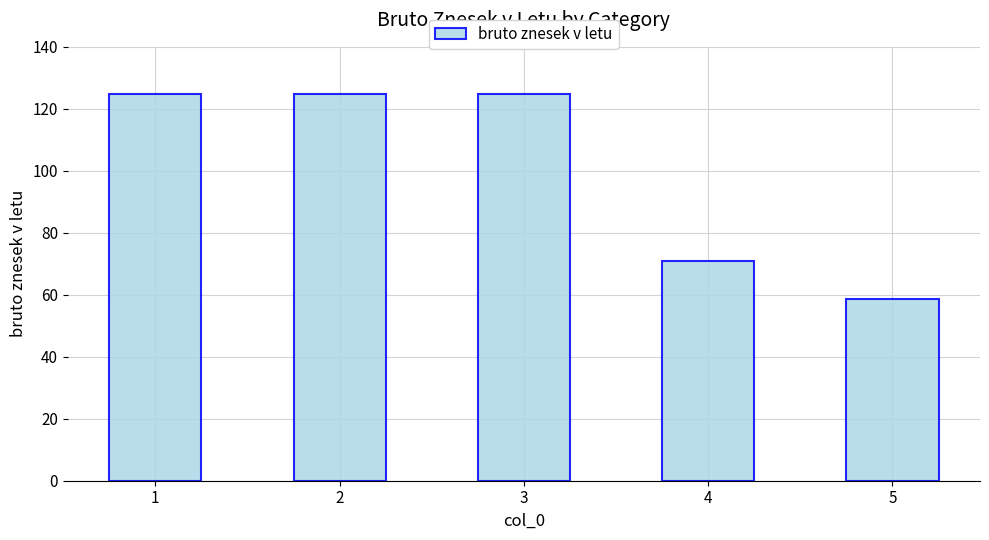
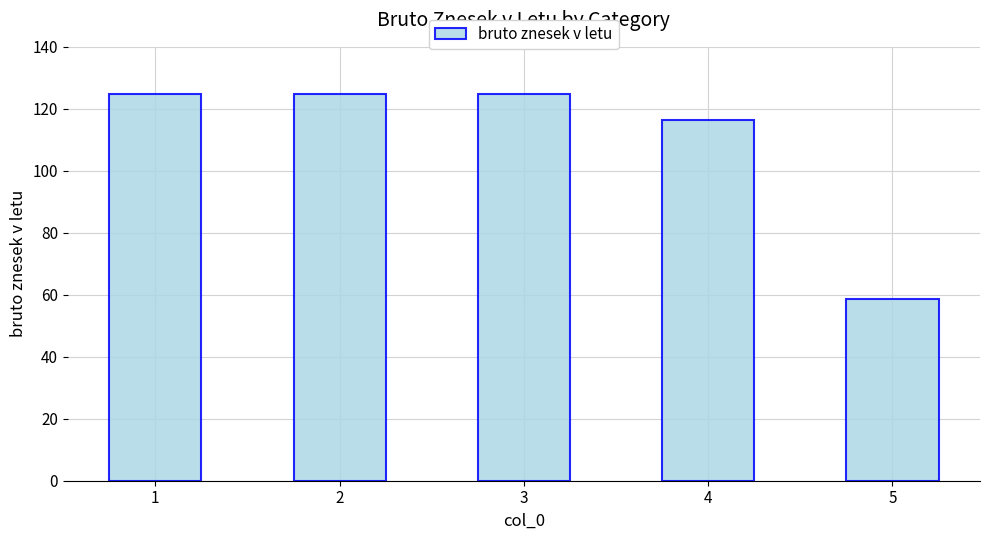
4: 71 -> 116
